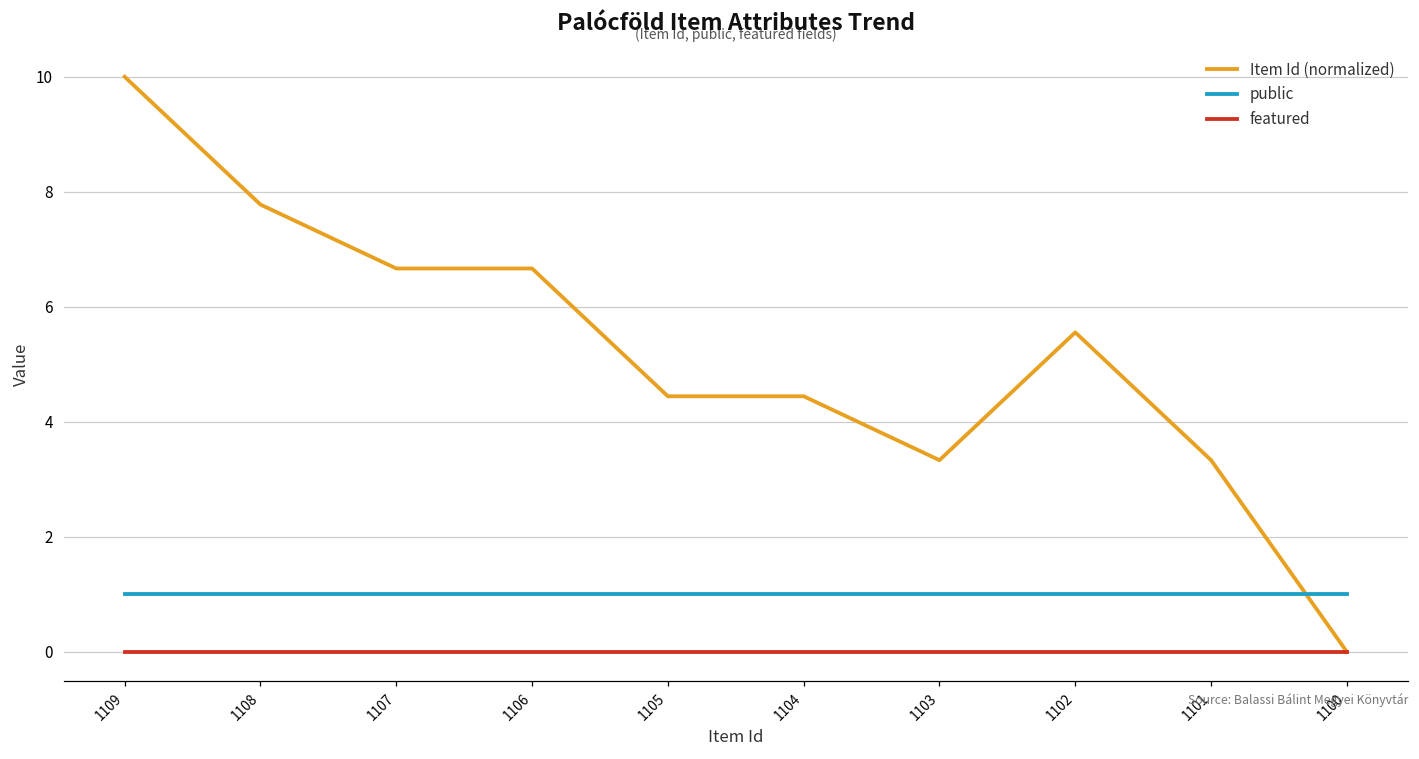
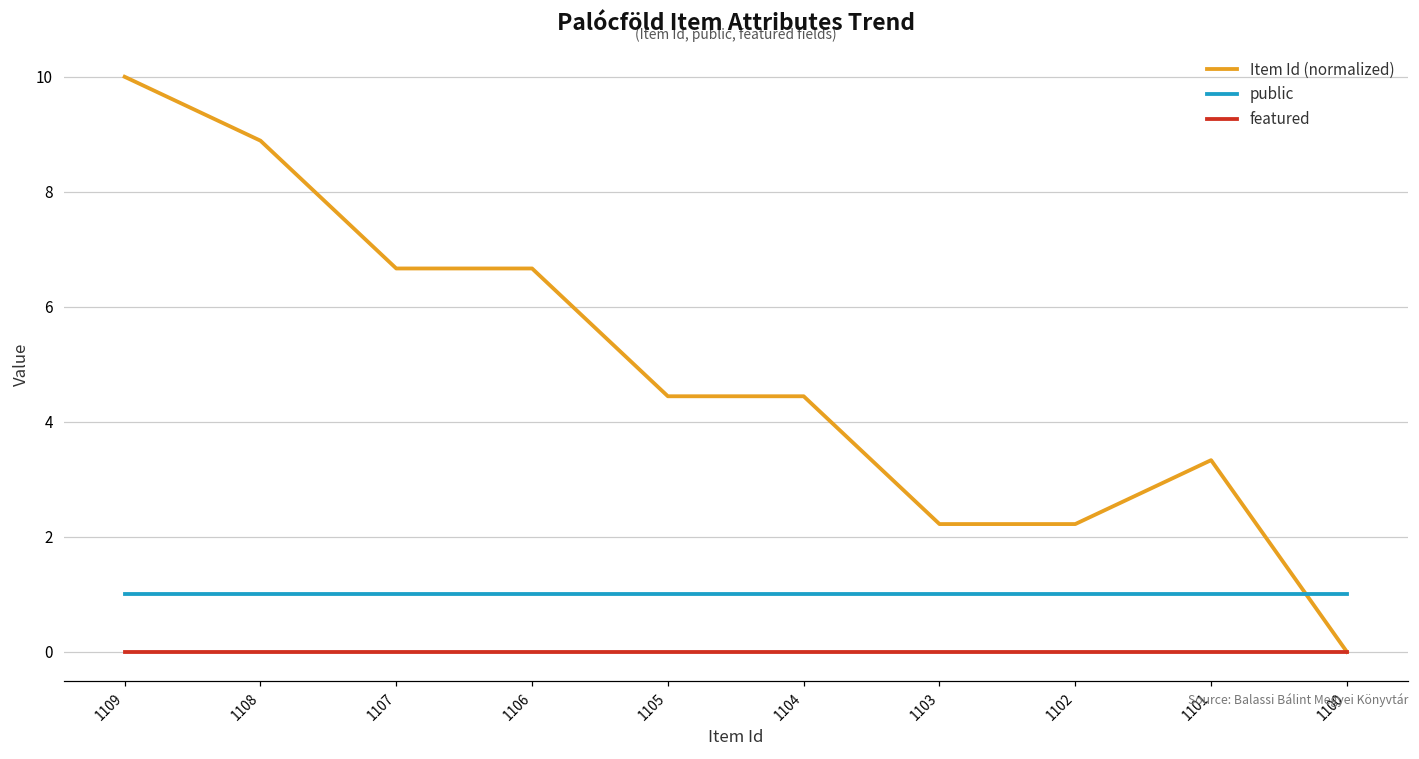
Item Id (normalized), 1108: 7.8 -> 8.9
Item Id (normalized), 1103: 3.3 -> 2.2
Item Id (normalized), 1102: 5.6 -> 2.2
